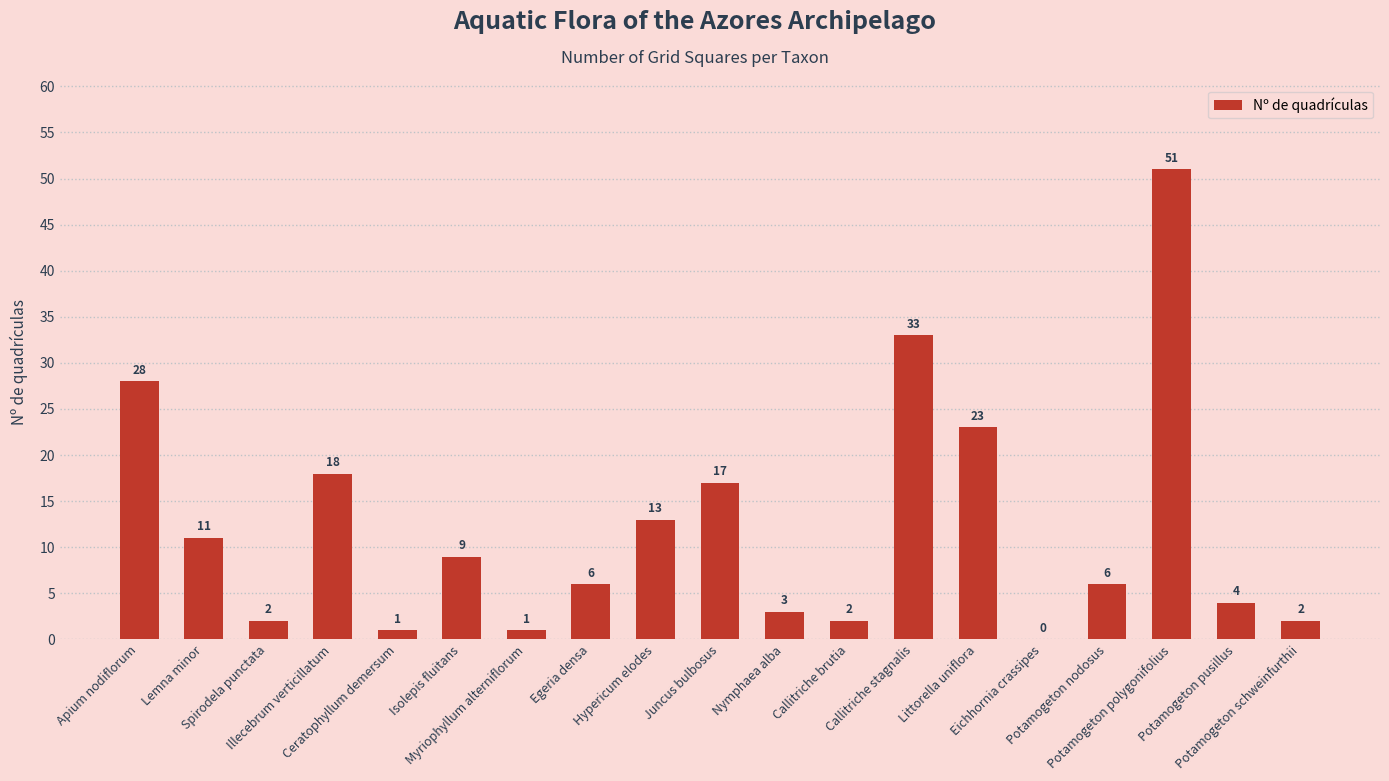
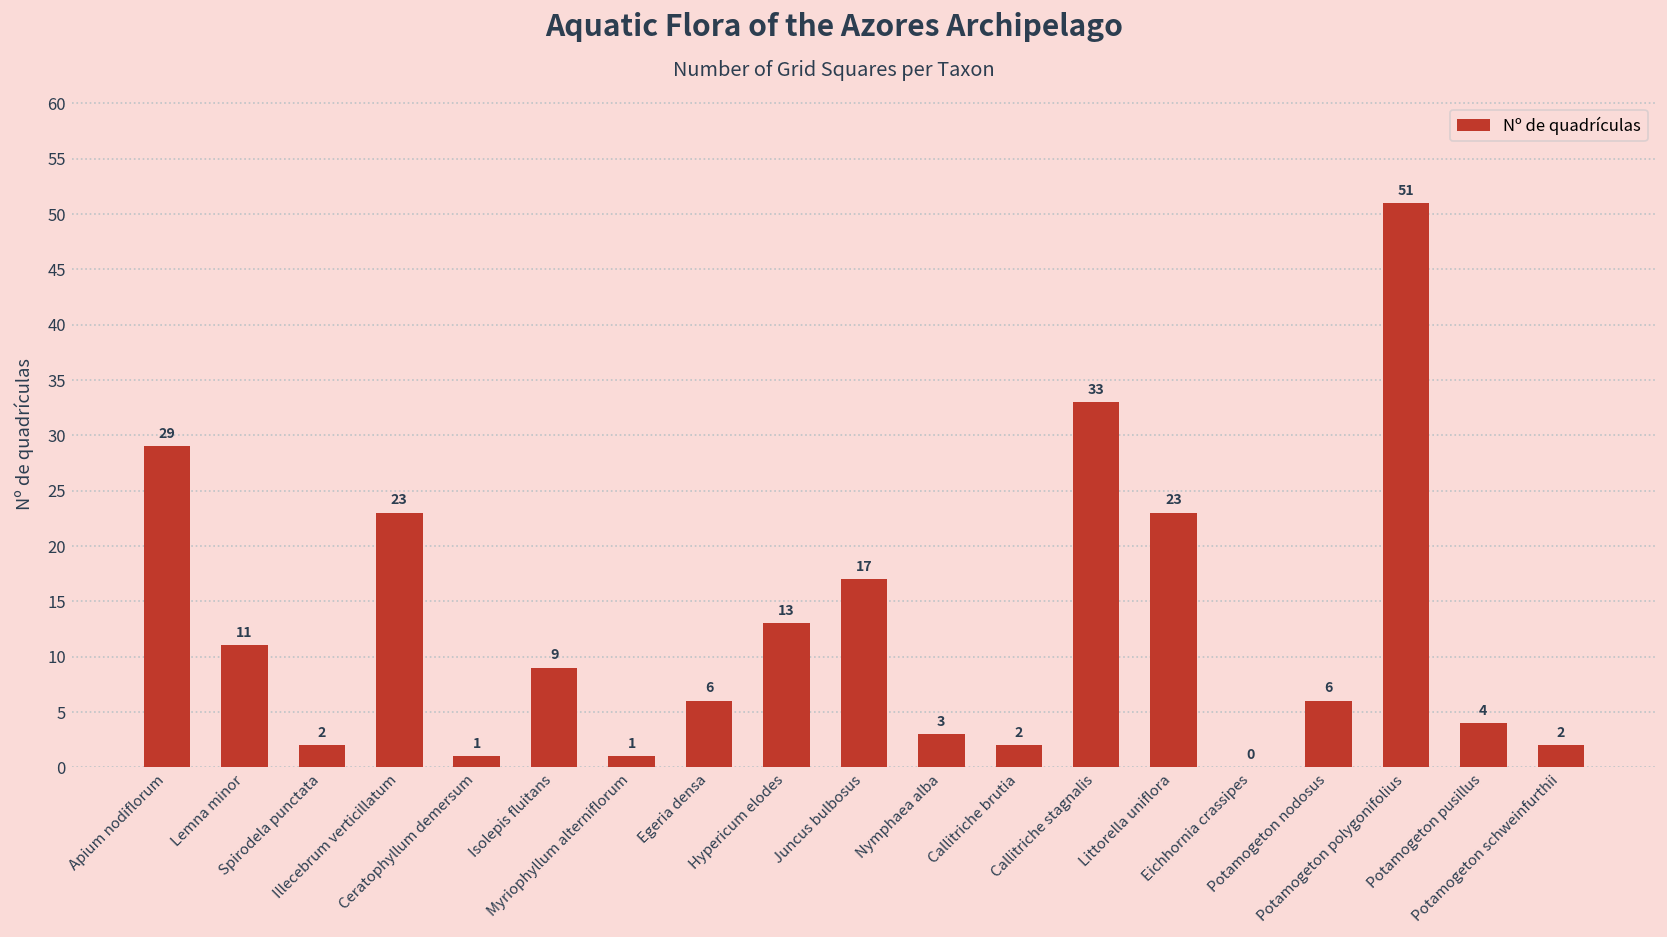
Apium nodiflorum: 28 -> 29
Illecebrum verticillatum: 18 -> 23
